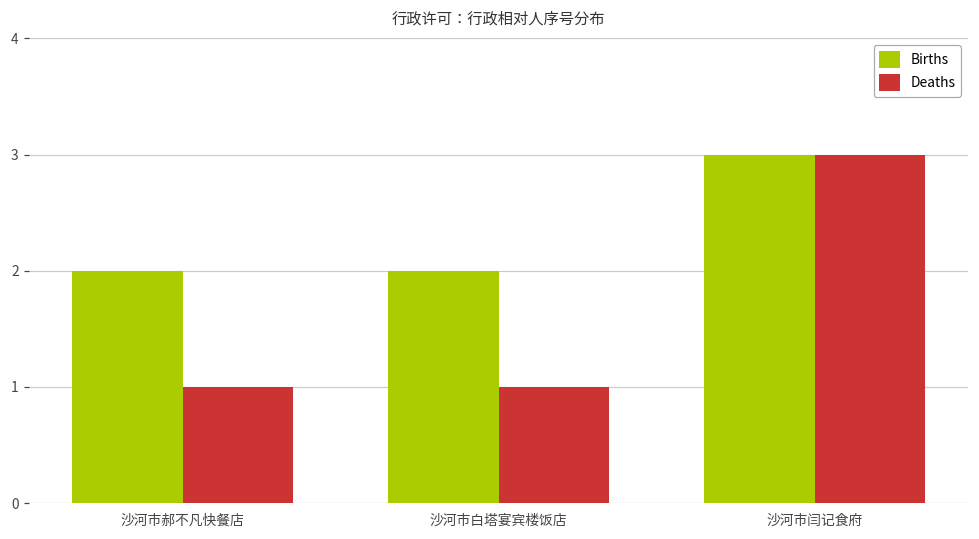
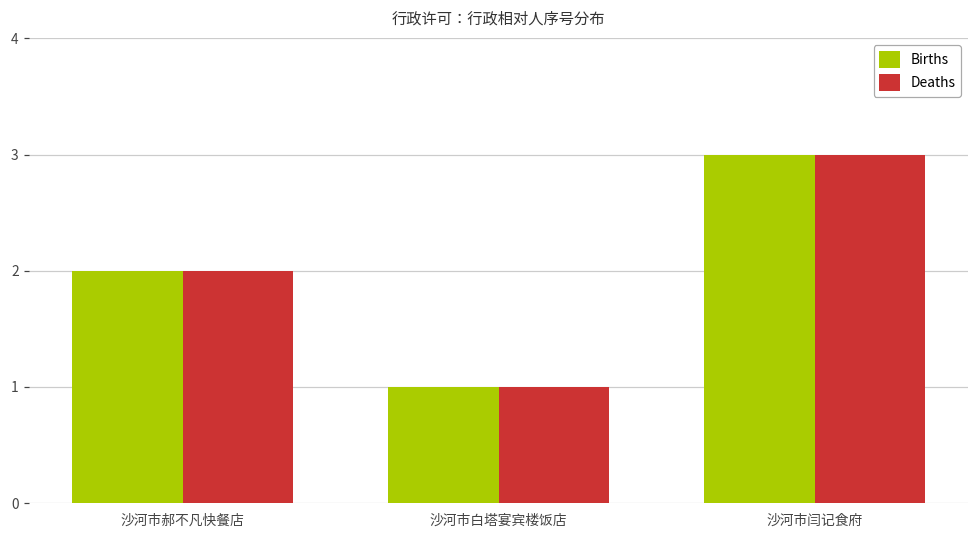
Deaths, 沙河市郝不凡快餐店: 1 -> 2
Births, 沙河市白塔宴宾楼饭店: 2 -> 1
